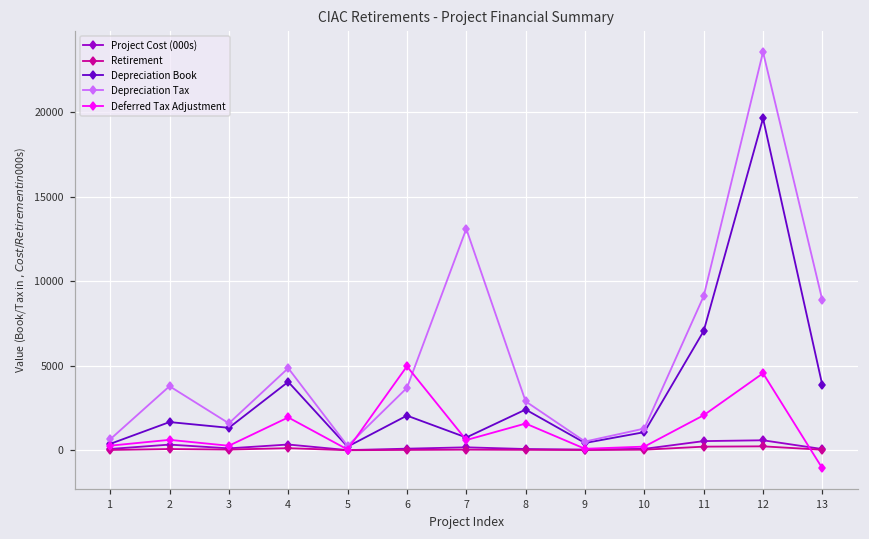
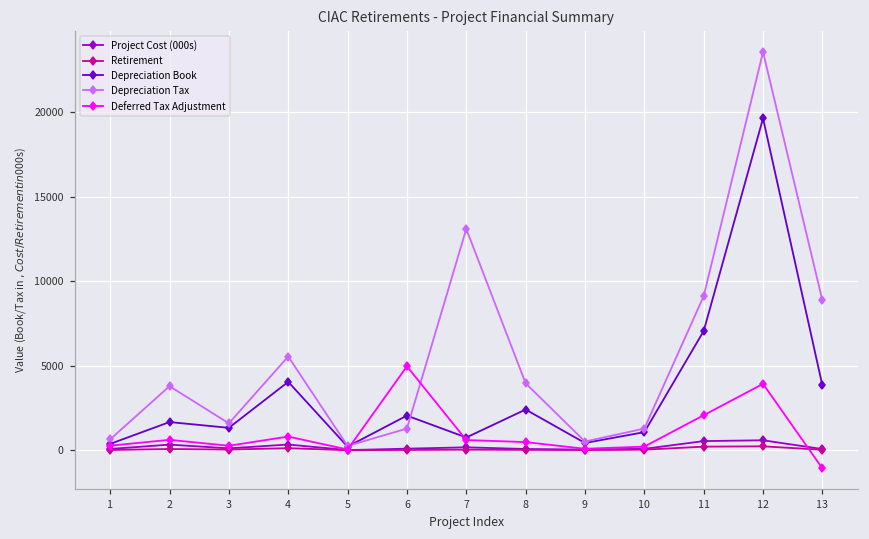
Depreciation Tax, 4: 4900 -> 5500
Deferred Tax Adjustment, 4: 1900 -> 800
Depreciation Tax, 6: 3700 -> 1300
Depreciation Tax, 8: 2900 -> 4000
Deferred Tax Adjustment, 8: 1600 -> 500
Deferred Tax Adjustment, 12: 4600 -> 3900
